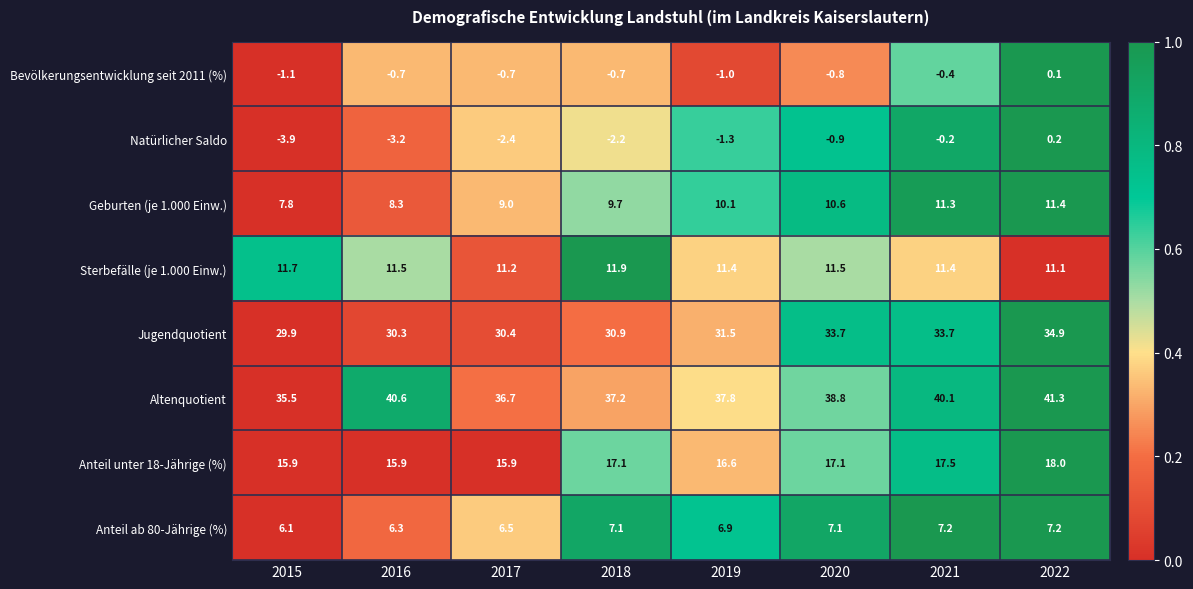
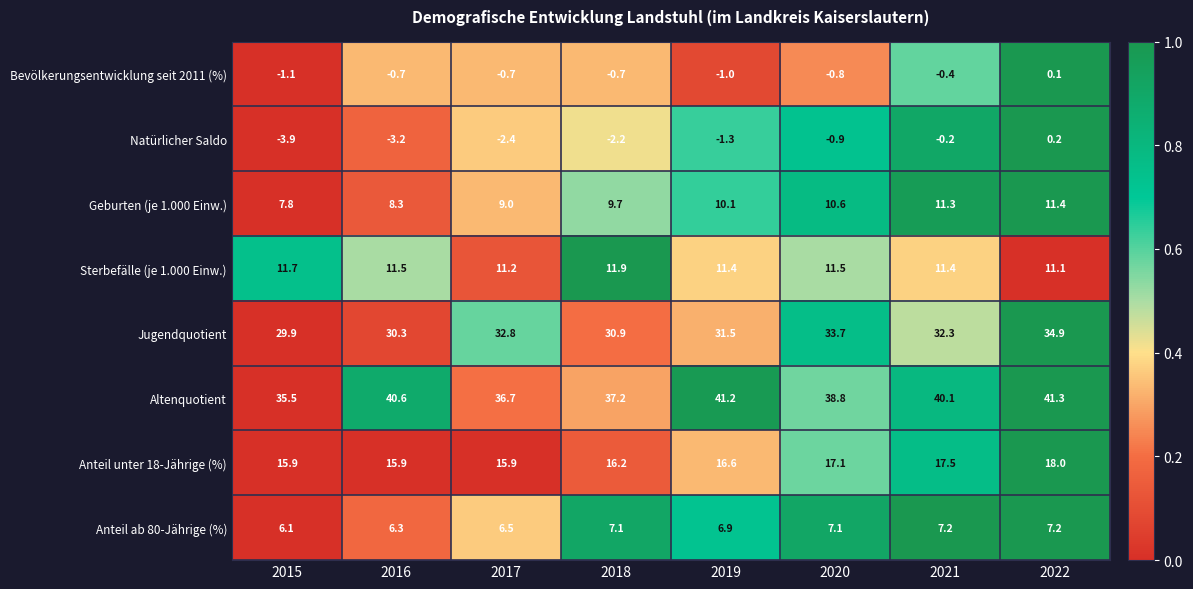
Jugendquotient, 2017: 30.4 -> 32.8
Jugendquotient, 2021: 33.7 -> 32.3
Altenquotient, 2019: 37.8 -> 41.2
Anteil unter 18-Jährige (%), 2018: 17.1 -> 16.2
